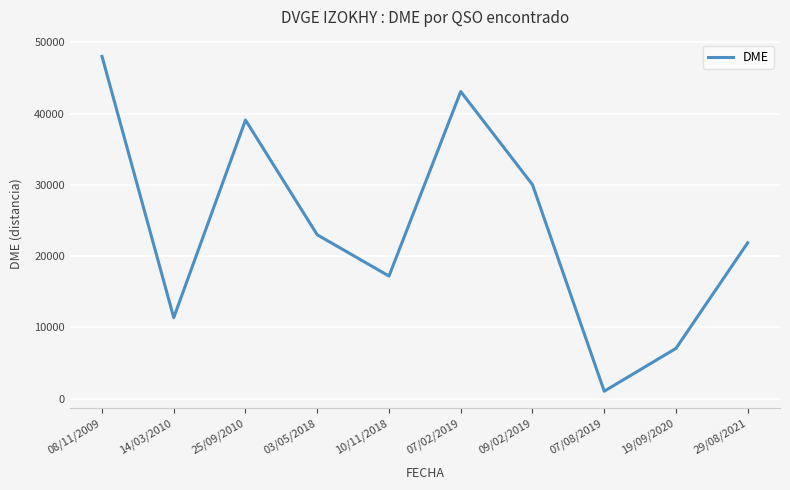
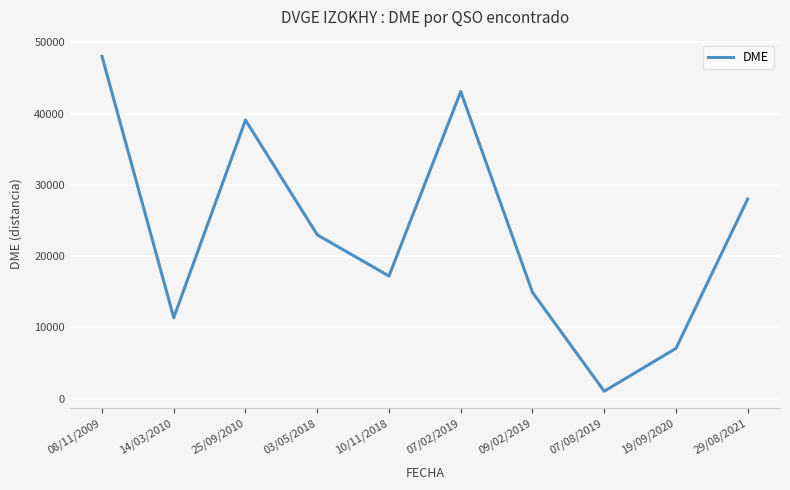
09/02/2019: 30000 -> 15000
29/08/2021: 22000 -> 28000
